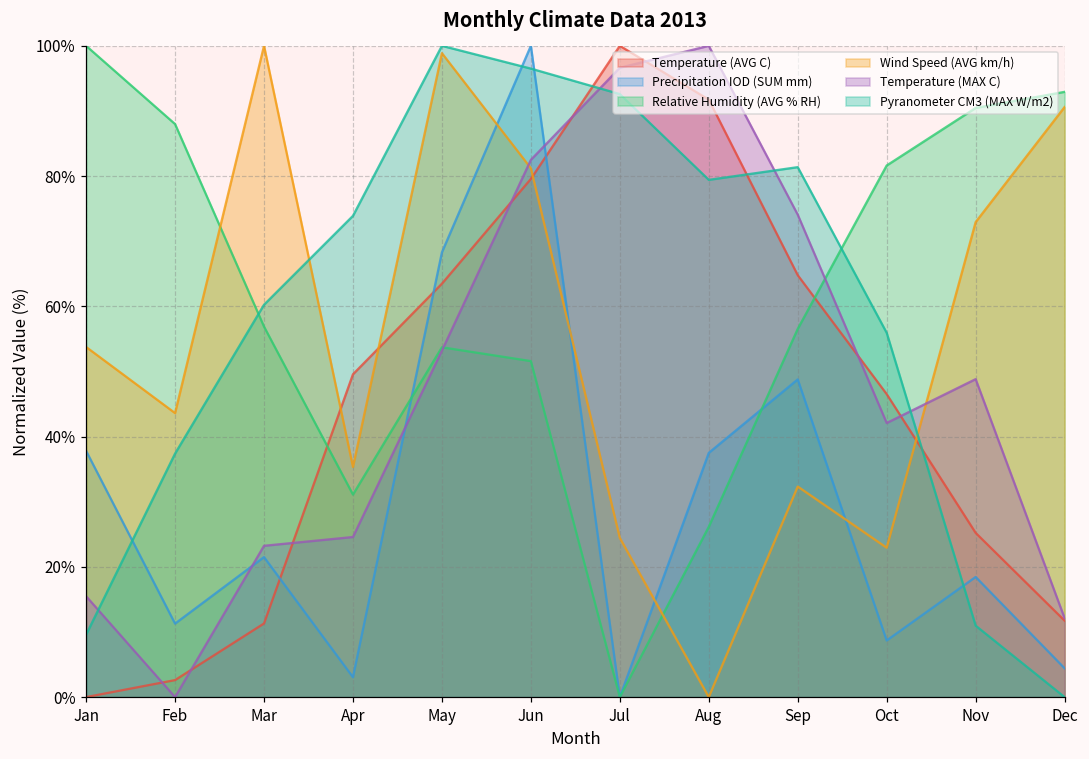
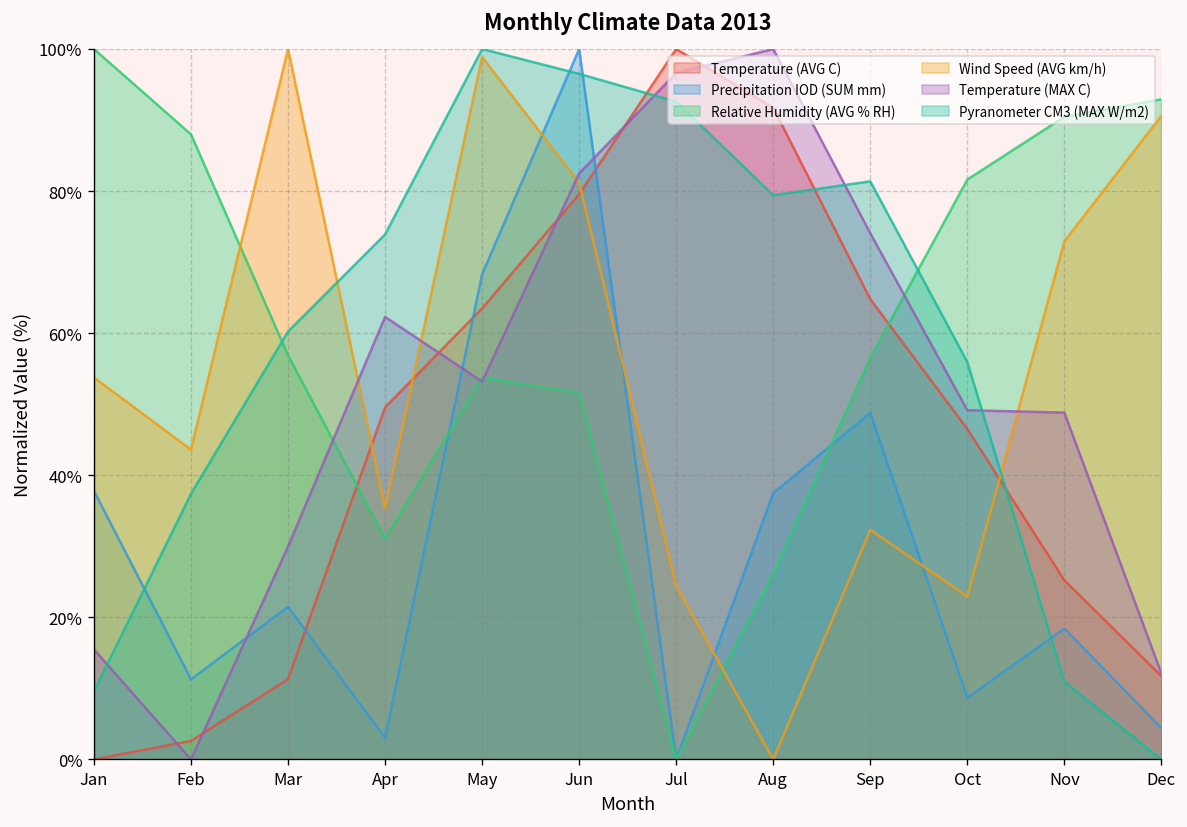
Temperature (MAX C), Mar: 23% -> 30%
Temperature (MAX C), Apr: 25% -> 62%
Temperature (MAX C), Oct: 42% -> 49%
